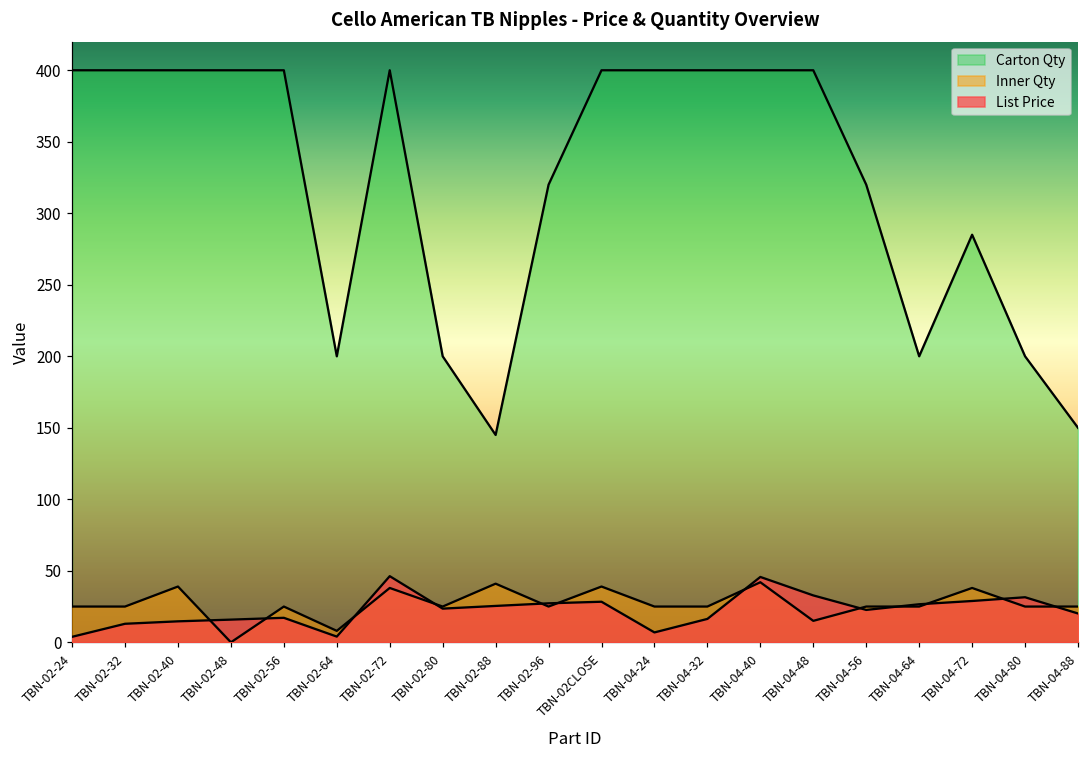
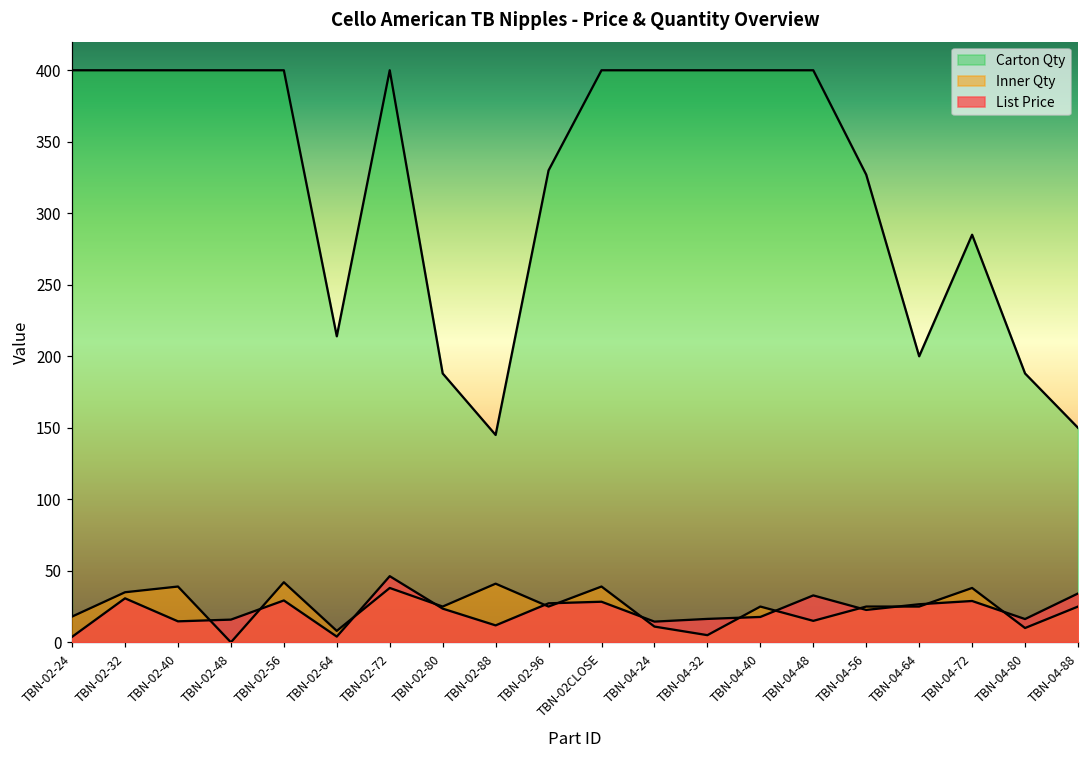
Inner Qty, TBN-02-24: 25 -> 18
Inner Qty, TBN-02-32: 25 -> 35
List Price, TBN-02-32: 13 -> 31
Inner Qty, TBN-02-56: 25 -> 42
List Price, TBN-02-56: 17 -> 29
Carton Qty, TBN-02-64: 200 -> 214
Carton Qty, TBN-02-80: 200 -> 188
List Price, TBN-02-88: 25 -> 12
Carton Qty, TBN-02-96: 320 -> 330
Inner Qty, TBN-04-24: 25 -> 11
List Price, TBN-04-24: 7 -> 14
Inner Qty, TBN-04-32: 25 -> 5
Inner Qty, TBN-04-40: 42 -> 25
List Price, TBN-04-40: 46 -> 18
Carton Qty, TBN-04-56: 320 -> 327
Carton Qty, TBN-04-80: 200 -> 188
Inner Qty, TBN-04-80: 25 -> 10
List Price, TBN-04-80: 32 -> 16
List Price, TBN-04-88: 20 -> 34
